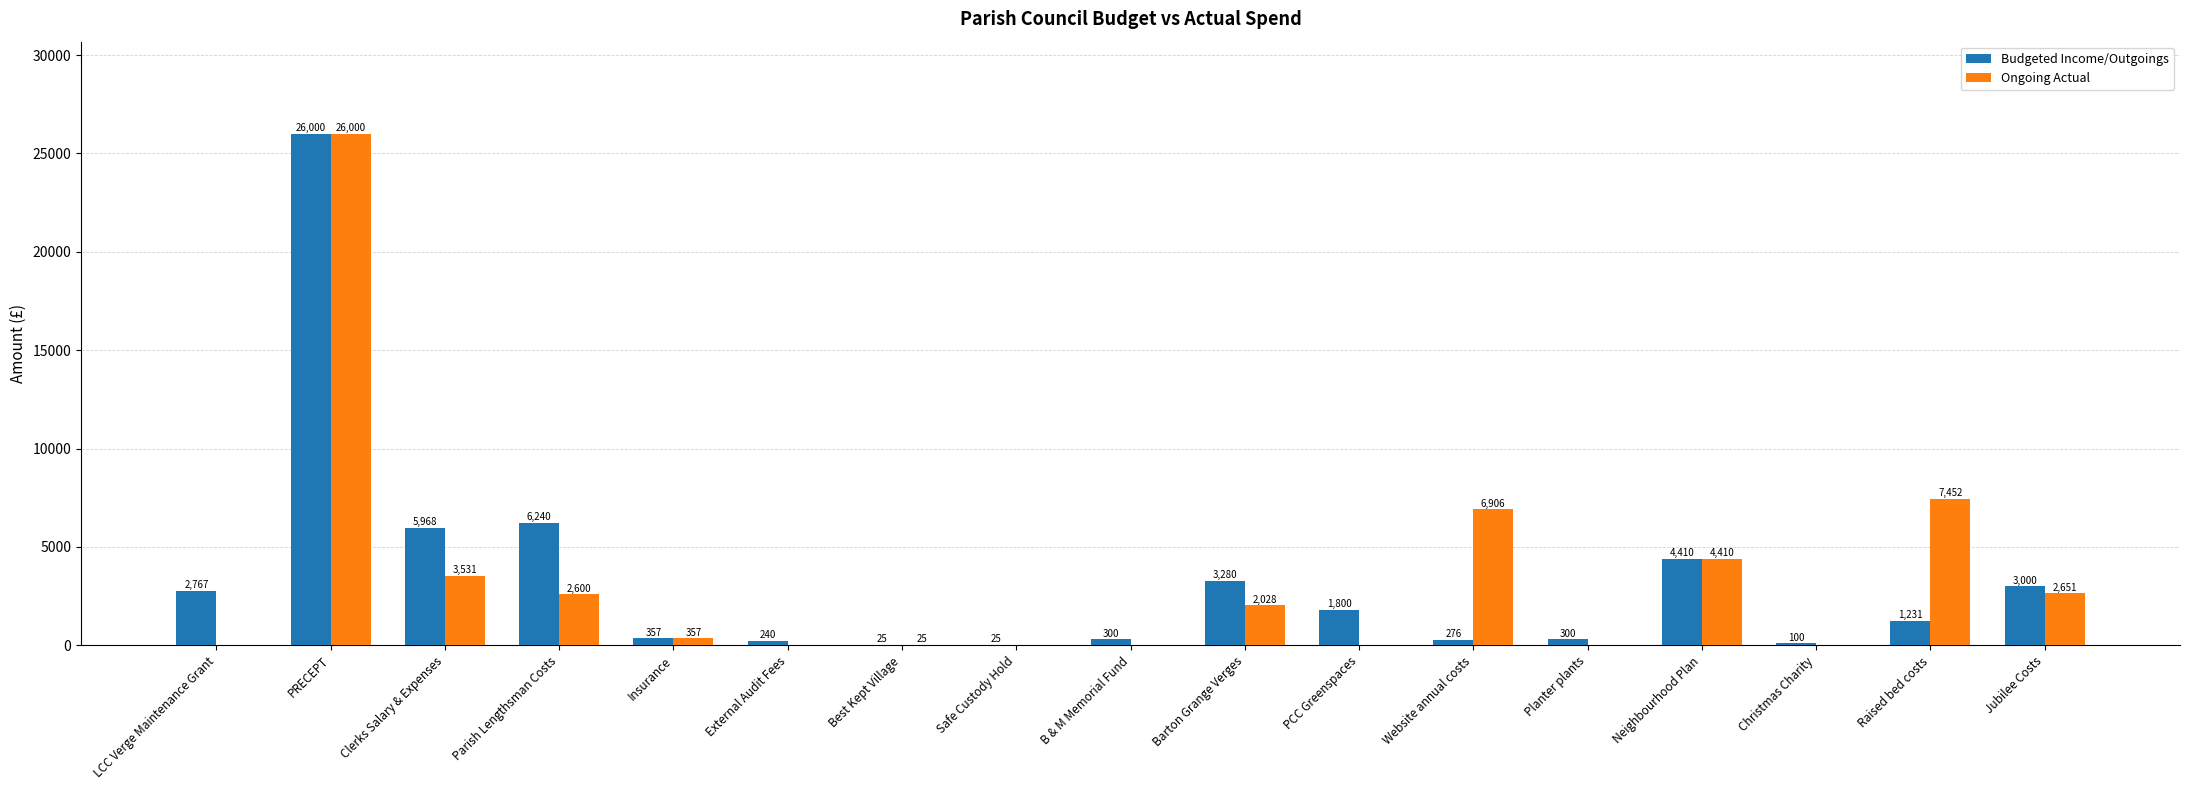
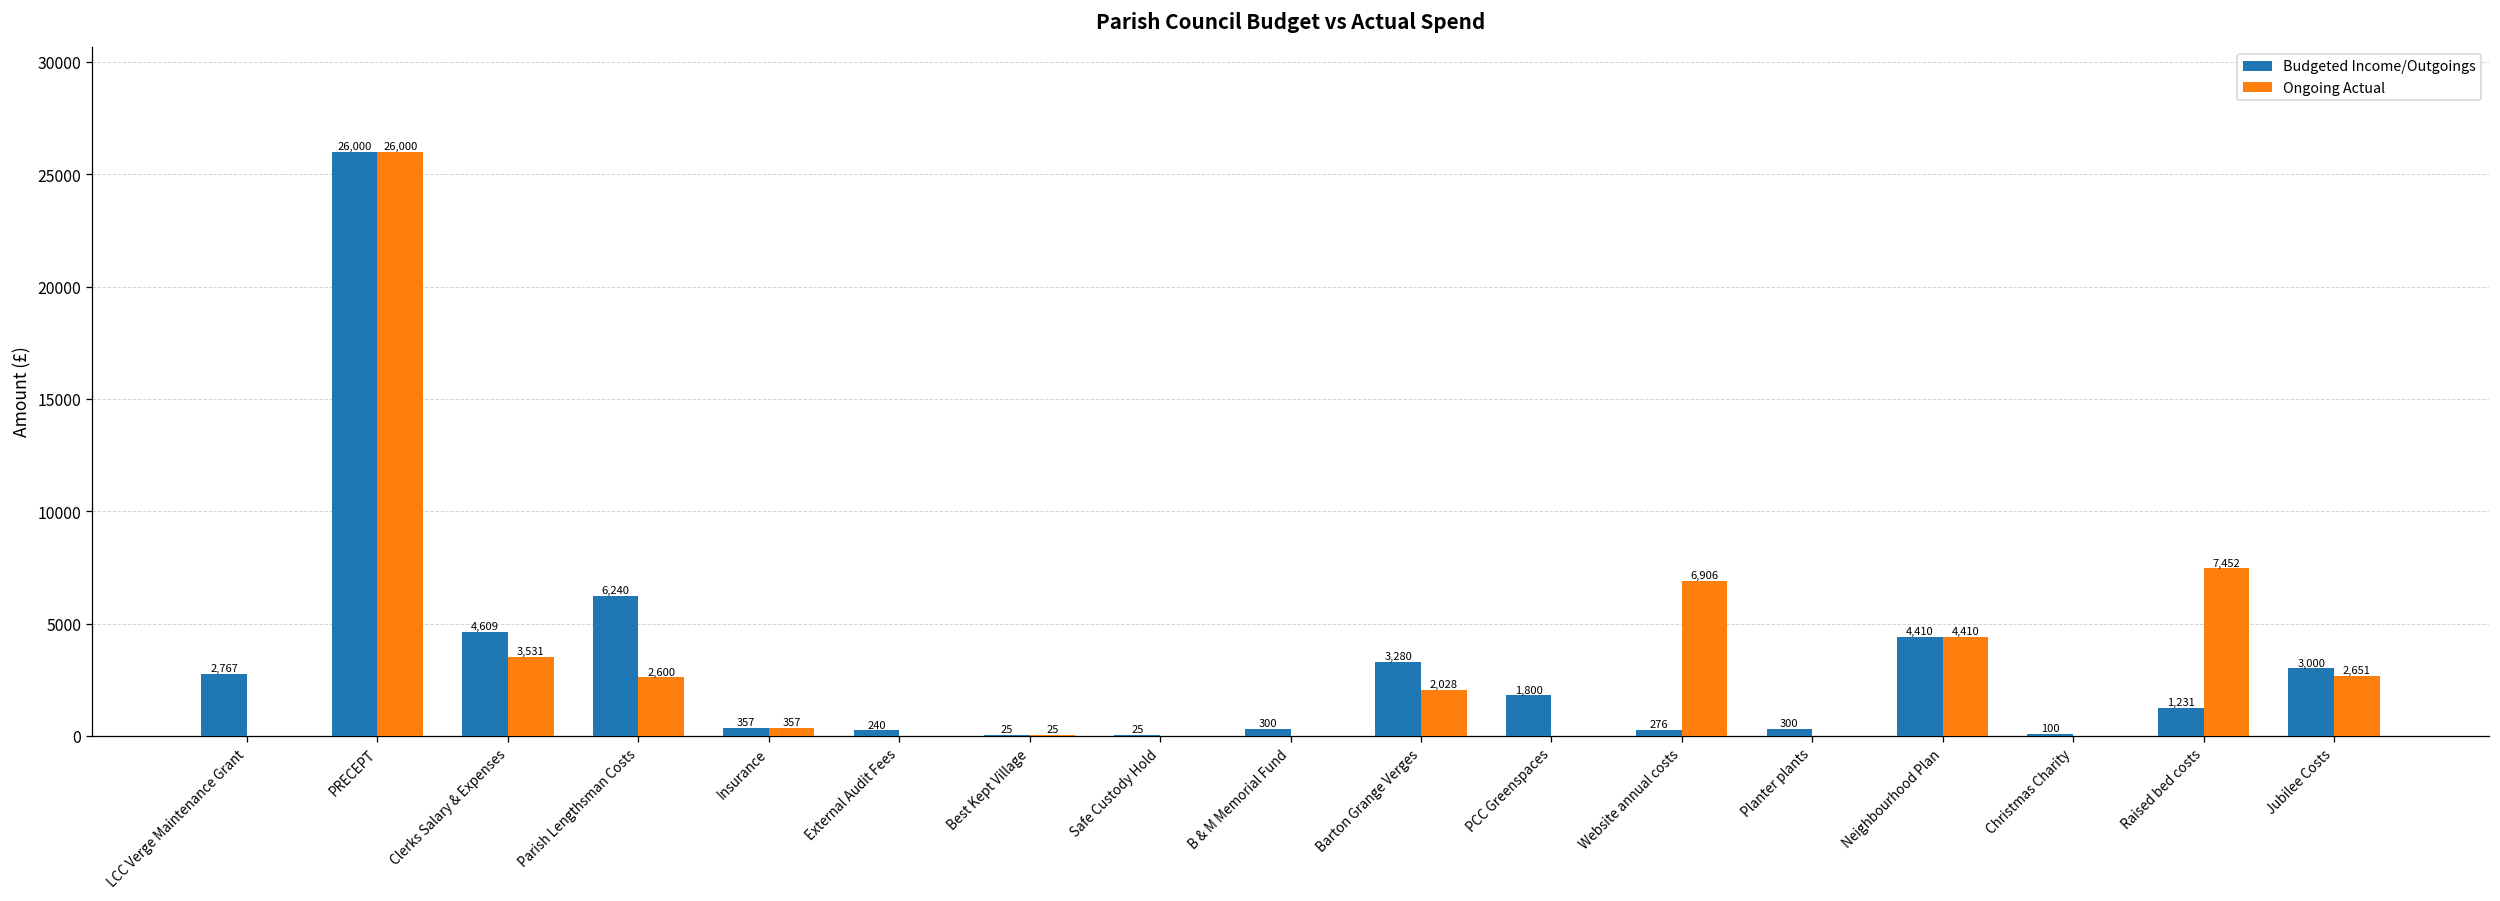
Budgeted Income/Outgoings, Clerks Salary & Expenses: 5,968 -> 4,609
